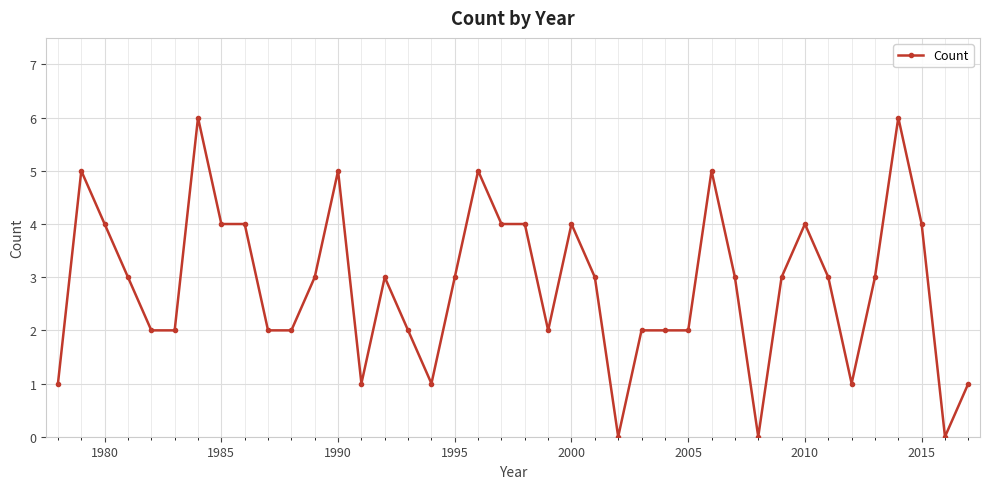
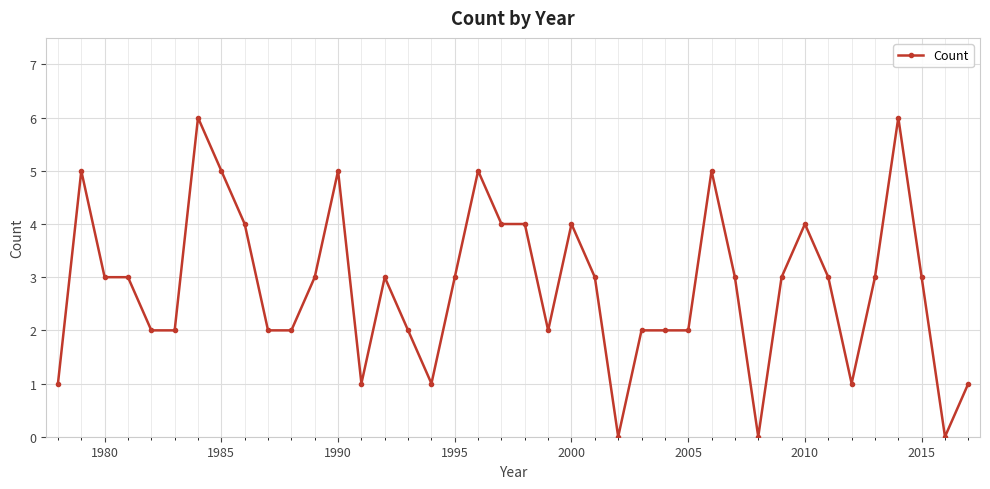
1980: 4 -> 3
1985: 4 -> 5
2015: 4 -> 3
